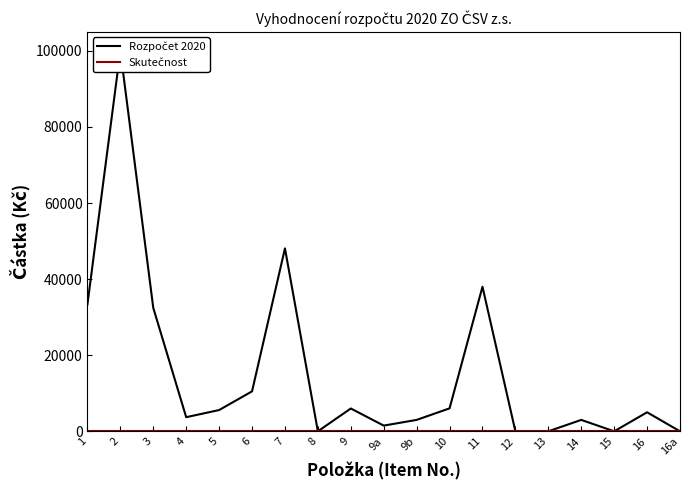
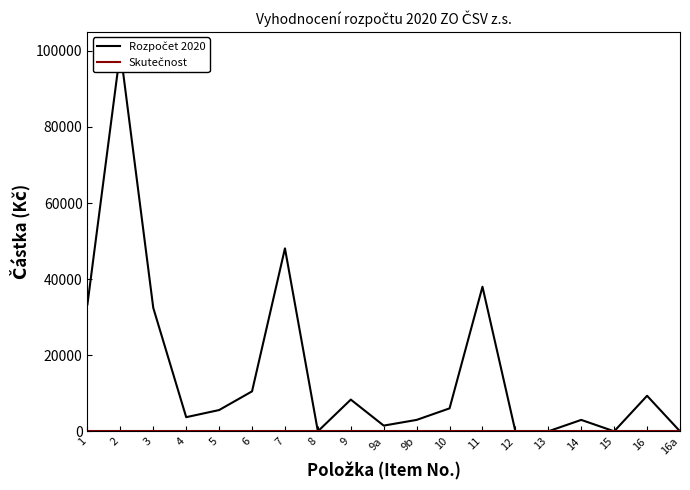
Rozpočet 2020, 9: 6000 -> 8000
Rozpočet 2020, 16: 5000 -> 9000
